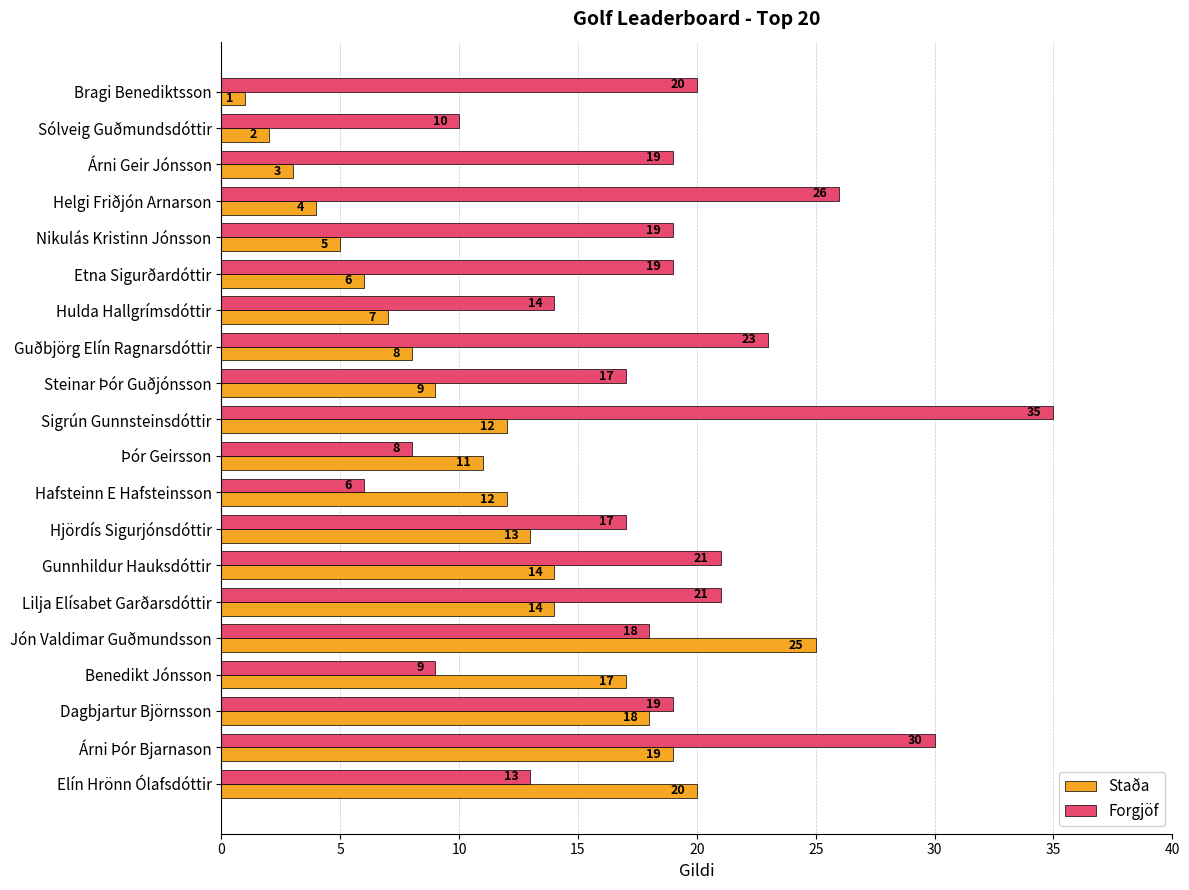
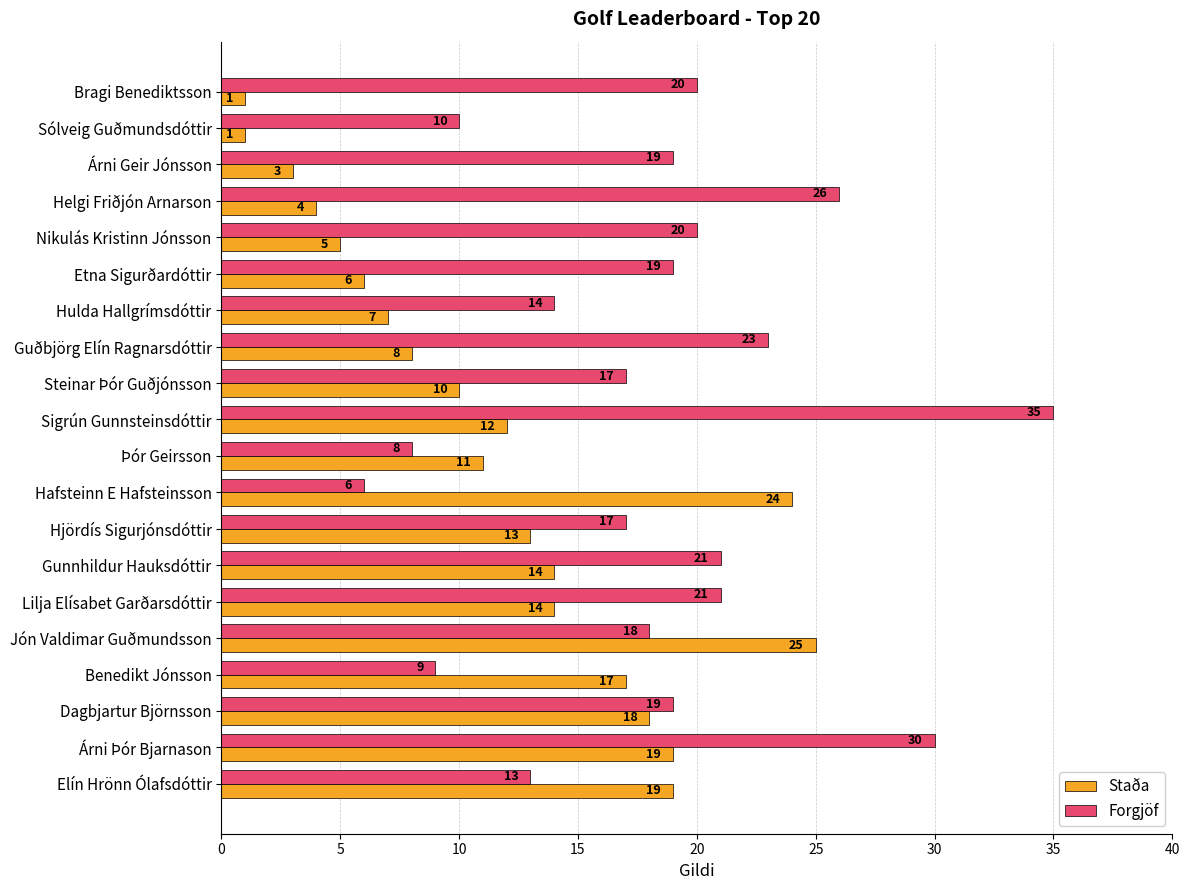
Staða, Sólveig Guðmundsdóttir: 2 -> 1
Forgjöf, Nikulás Kristinn Jónsson: 19 -> 20
Staða, Steinar Þór Guðjónsson: 9 -> 10
Staða, Hafsteinn E Hafsteinsson: 12 -> 24
Staða, Elín Hrönn Ólafsdóttir: 20 -> 19
